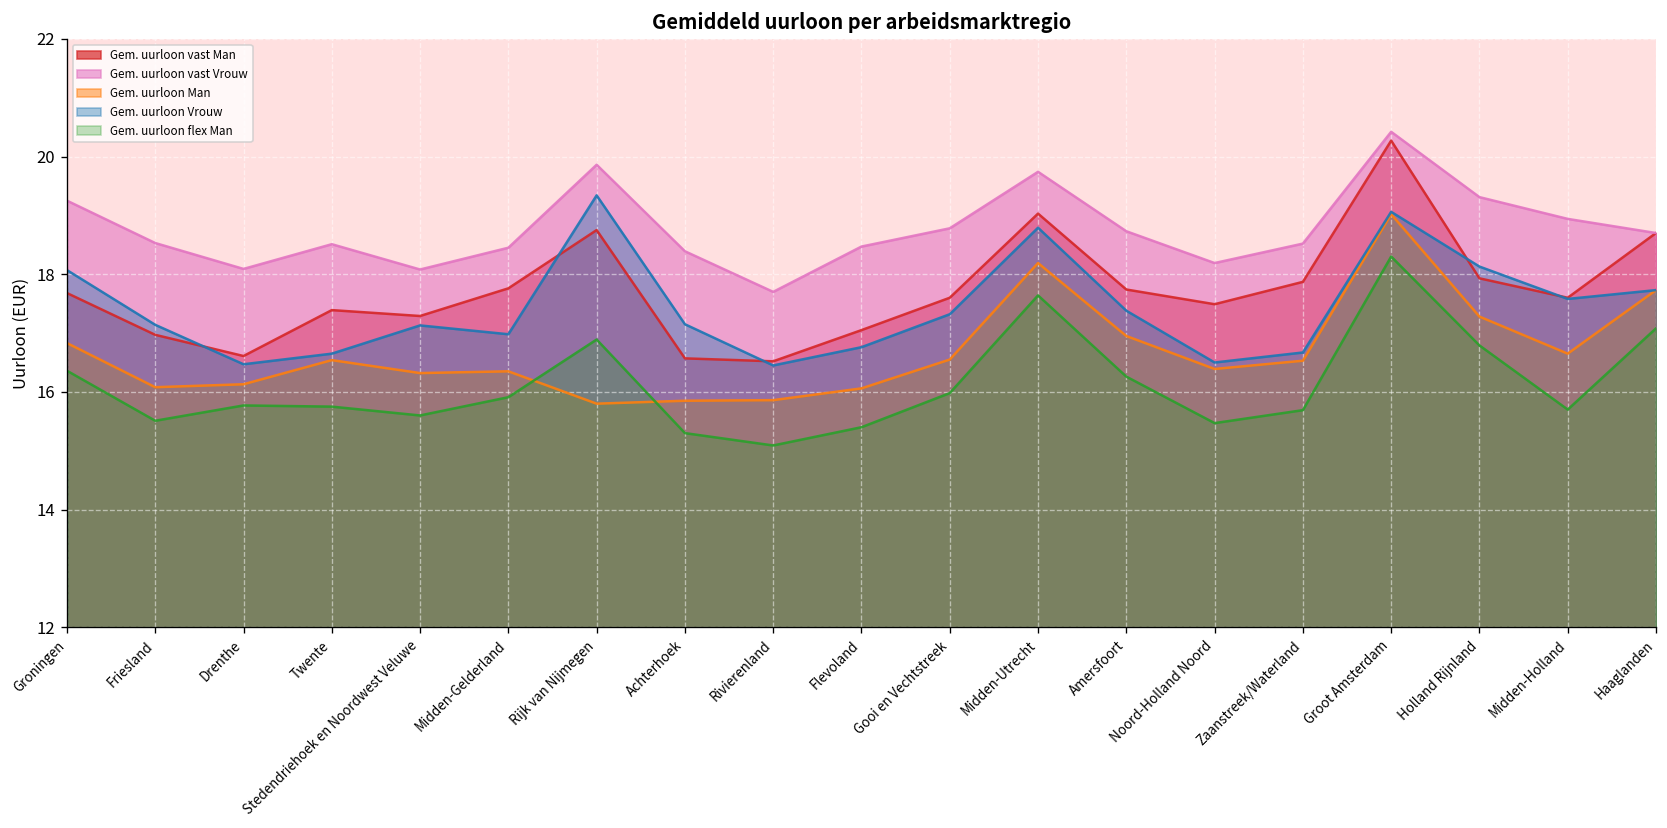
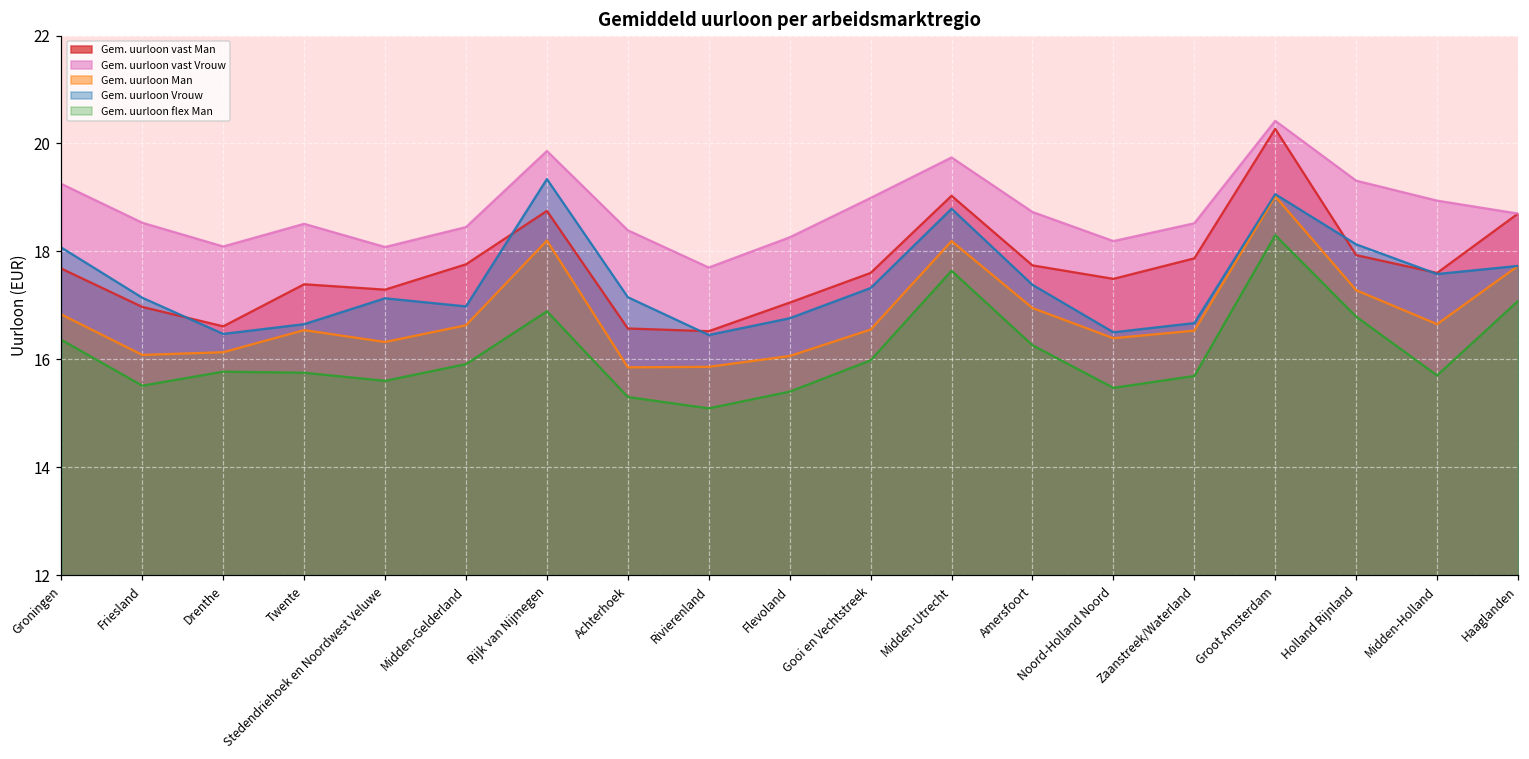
Gem. uurloon Man, Midden-Gelderland: 16.4 -> 16.6
Gem. uurloon Man, Rijk van Nijmegen: 15.8 -> 18.2
Gem. uurloon vast Vrouw, Flevoland: 18.5 -> 18.3
Gem. uurloon vast Vrouw, Gooi en Vechtstreek: 18.8 -> 19.0
